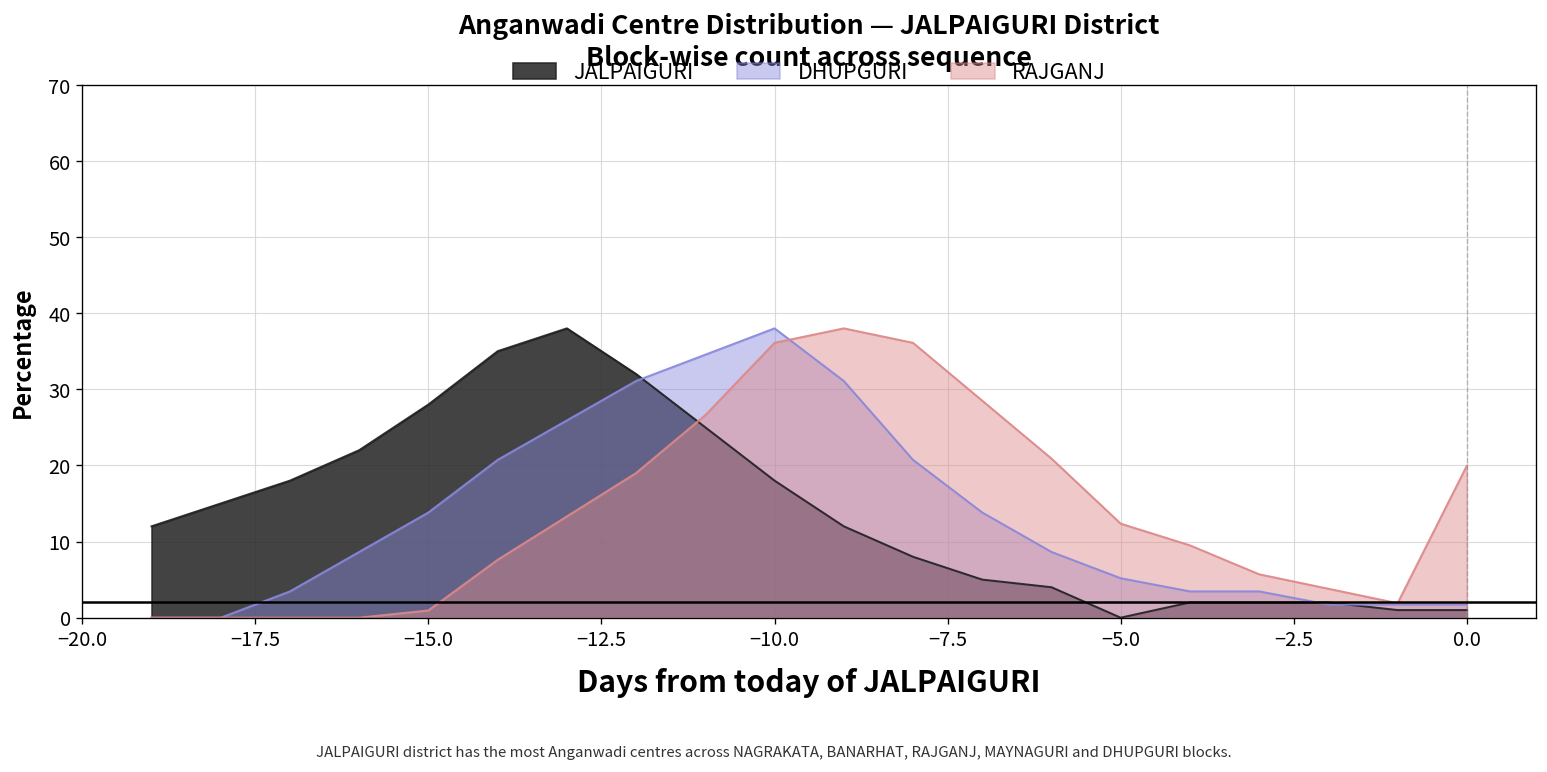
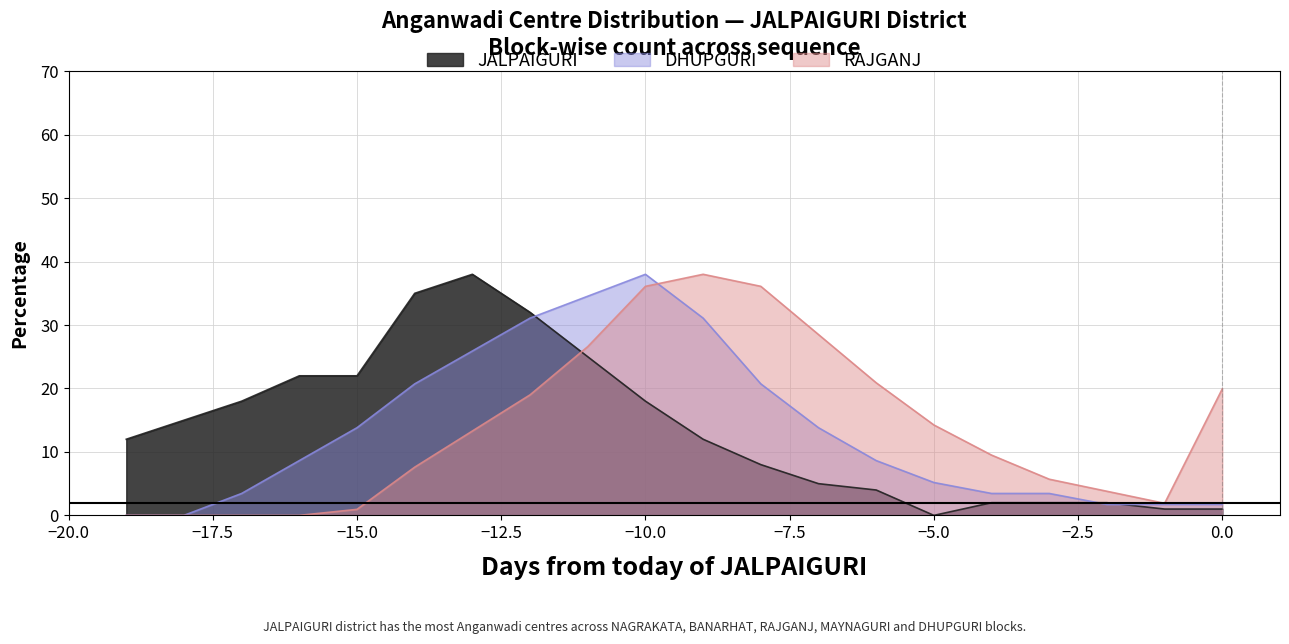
JALPAIGURI, −15.0: 28 -> 22
RAJGANJ, −5.0: 12 -> 14
